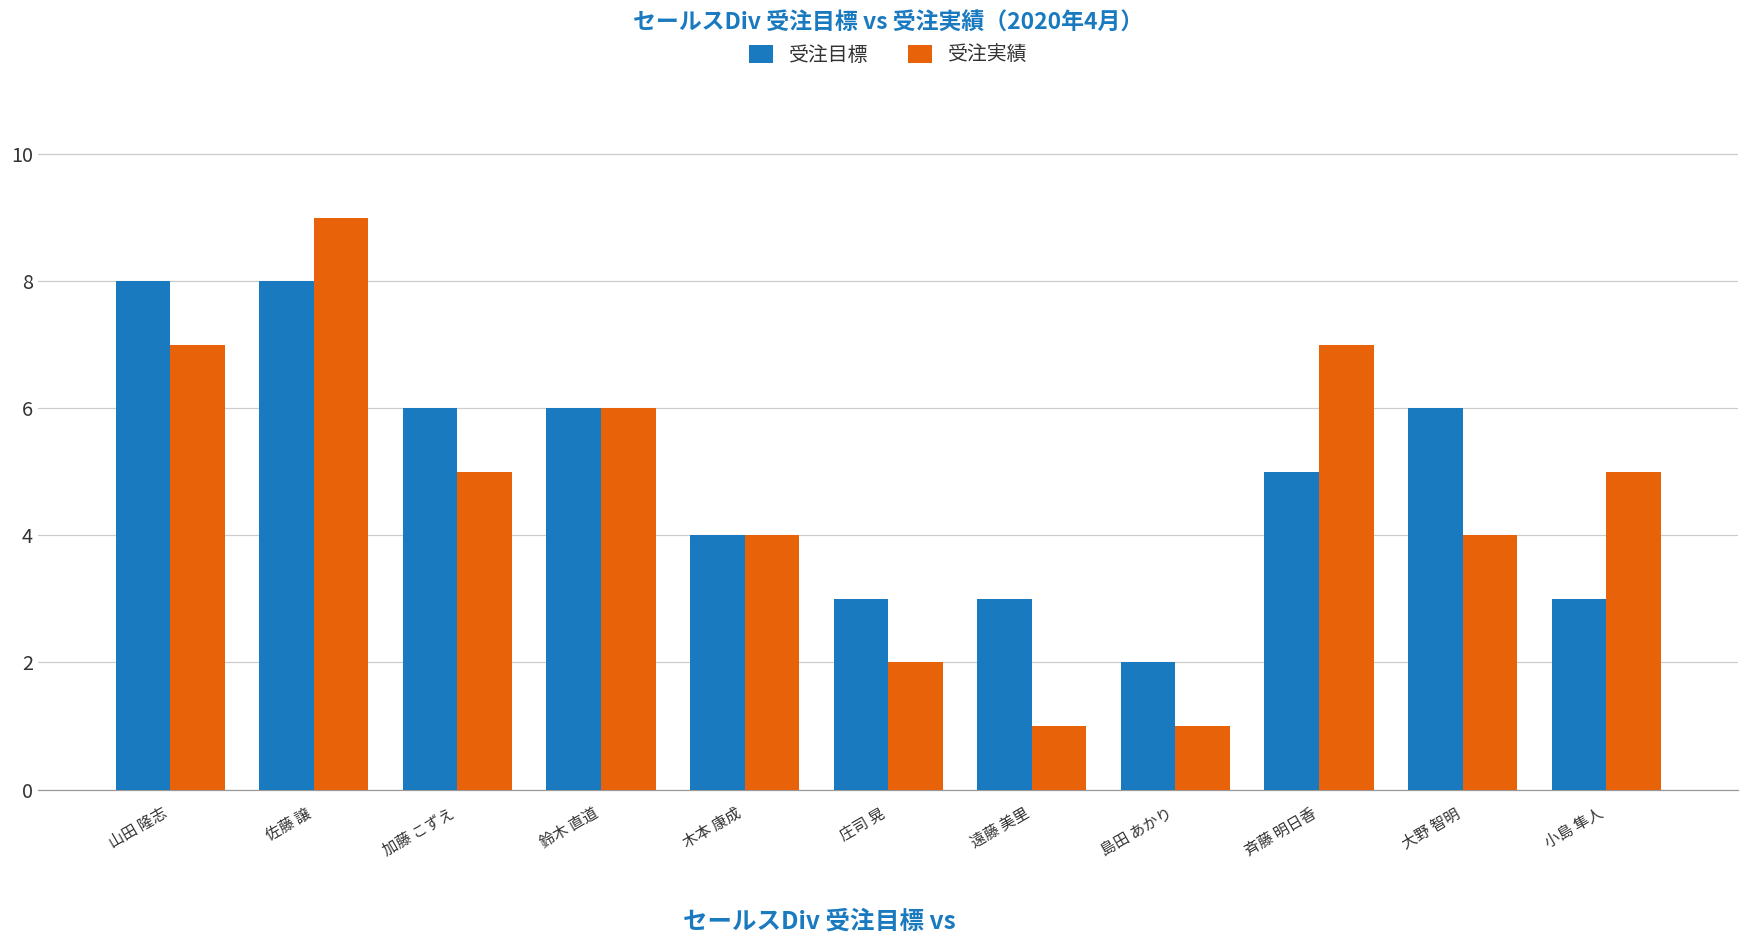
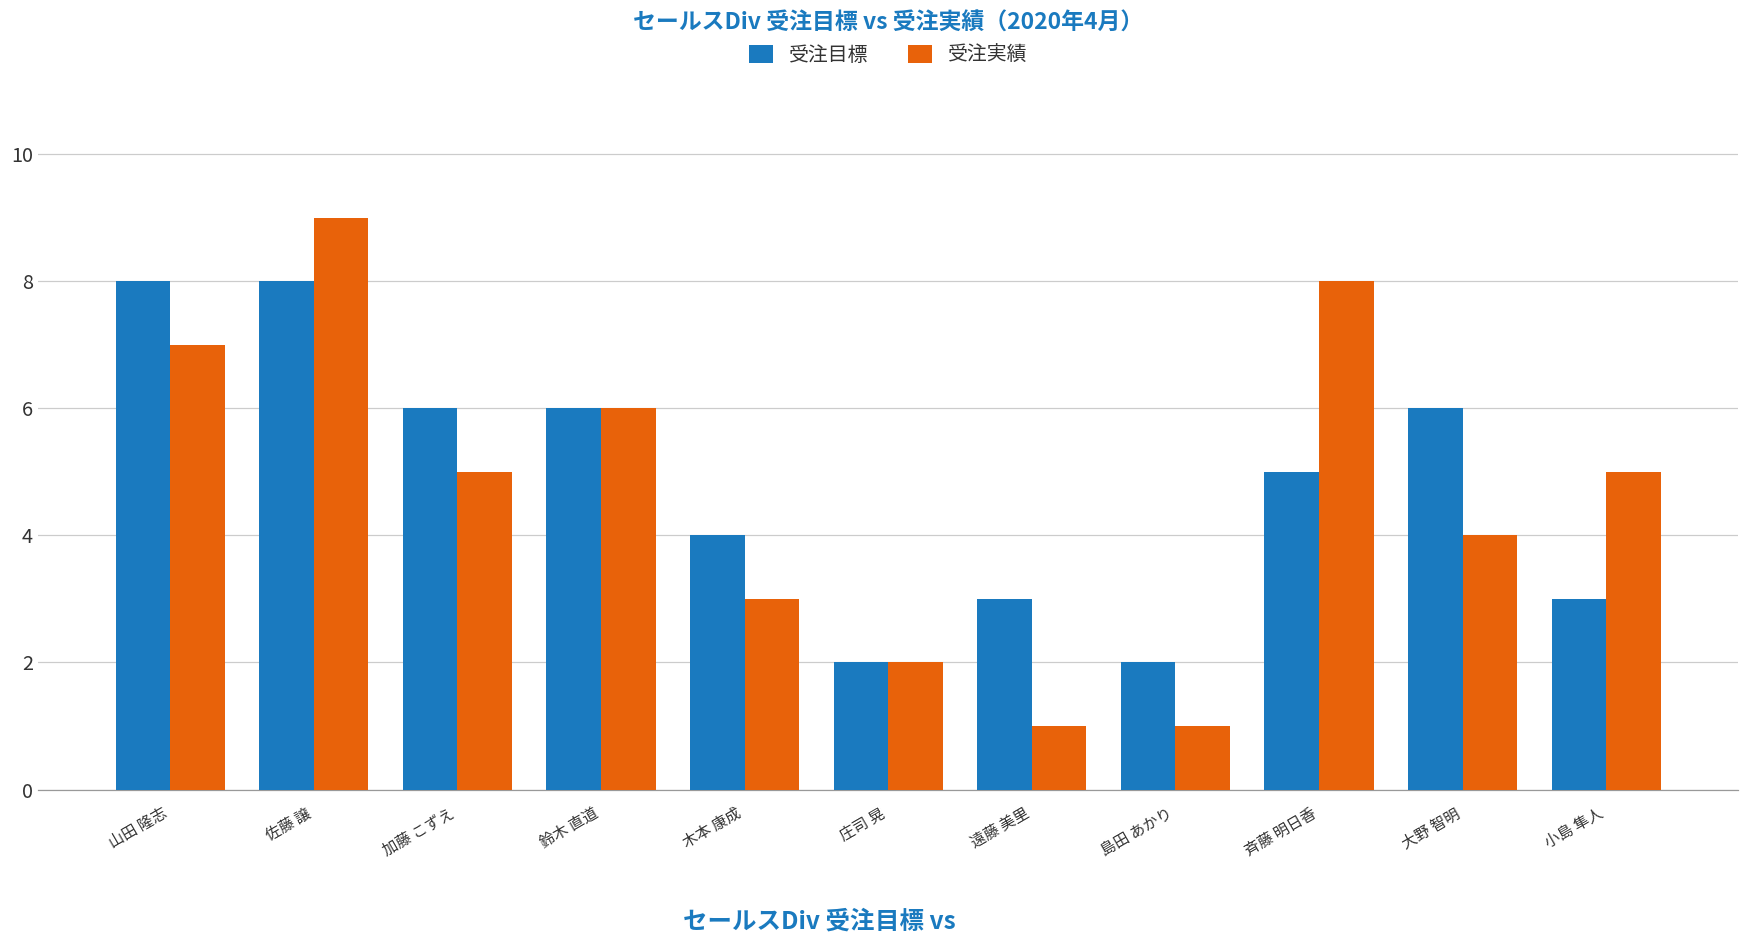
受注実績, 木本 康成: 4 -> 3
受注目標, 庄司 晃: 3 -> 2
受注実績, 斉藤 明日香: 7 -> 8
